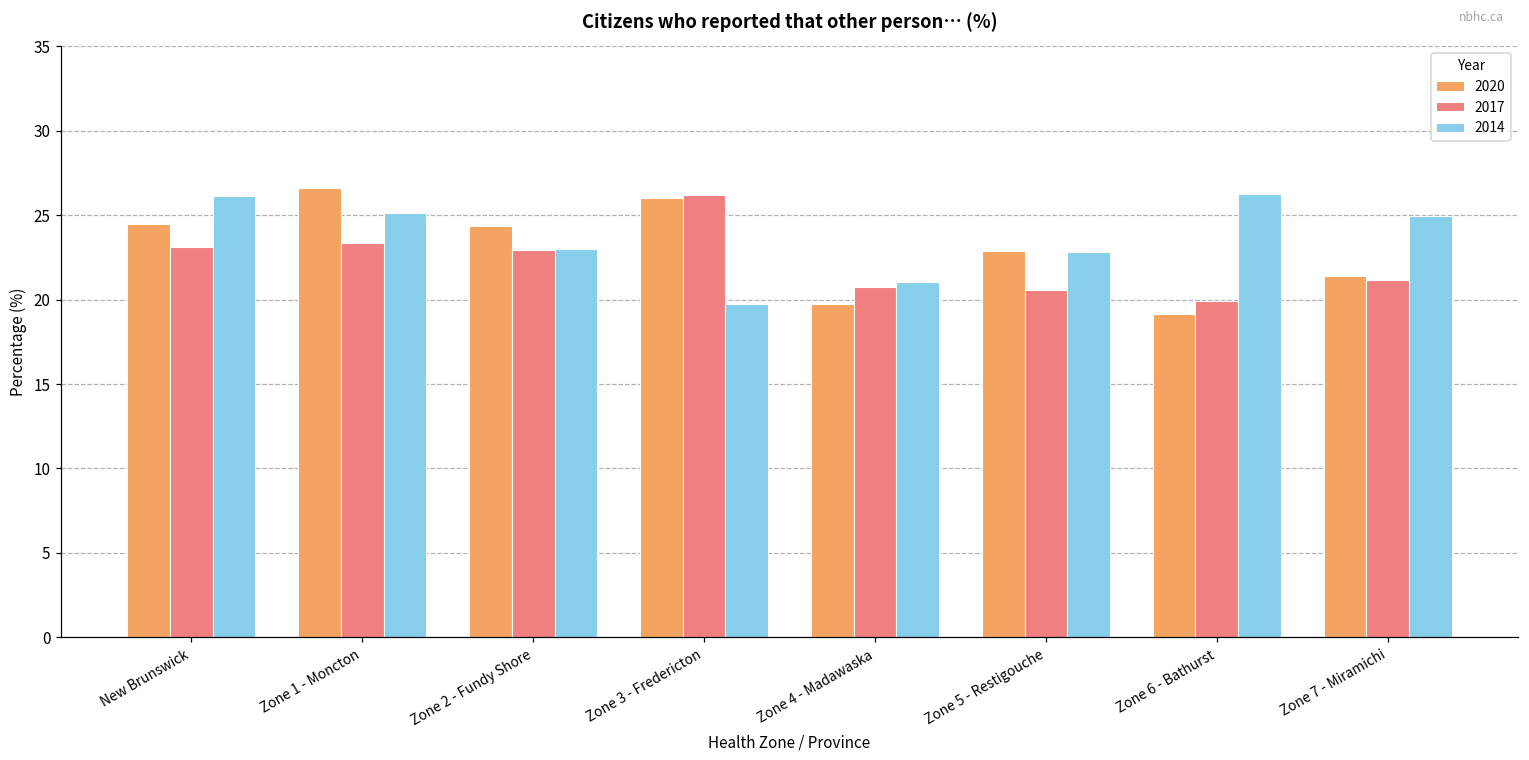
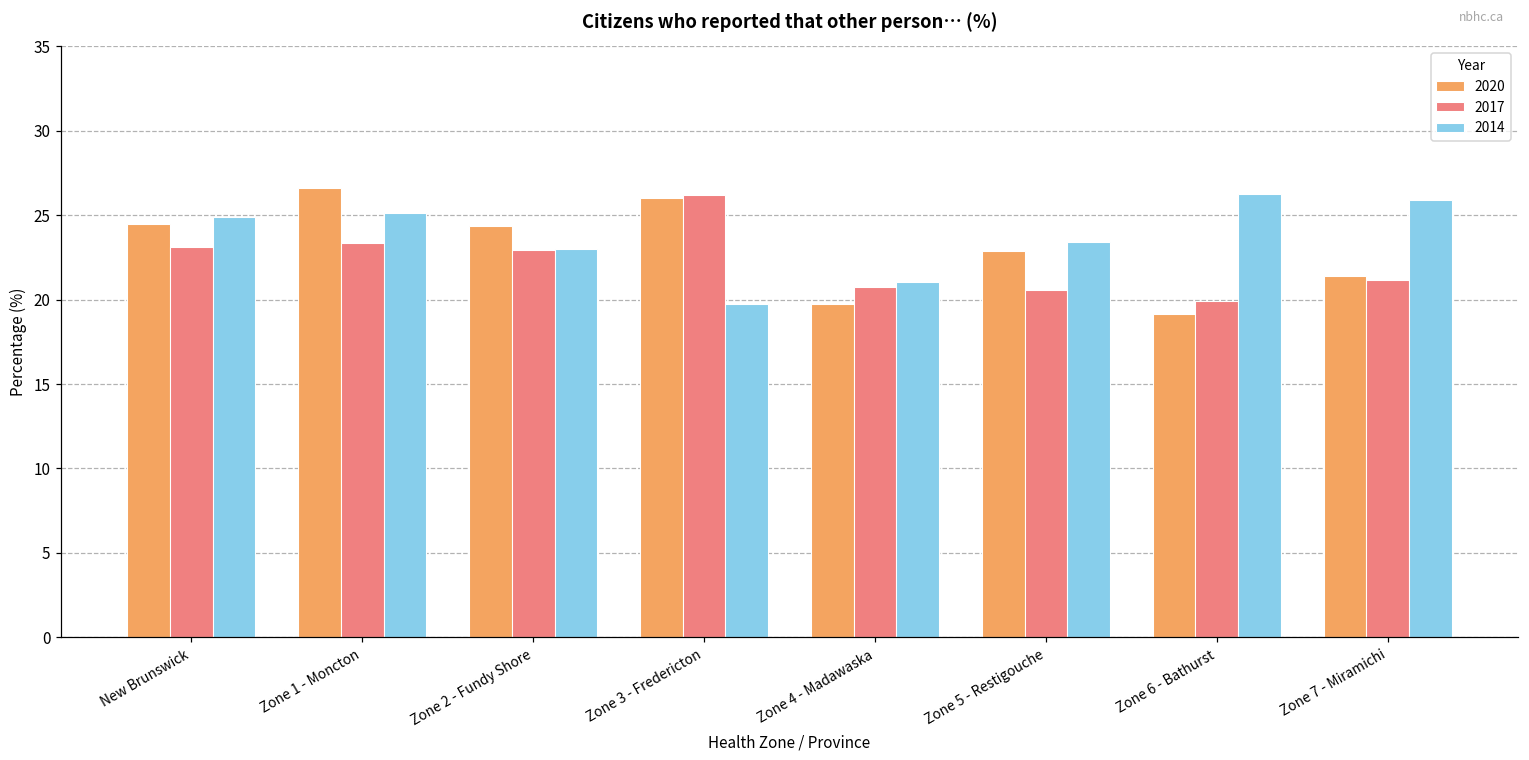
2014, New Brunswick: 26.1 -> 24.9
2014, Zone 5 - Restigouche: 22.8 -> 23.4
2014, Zone 7 - Miramichi: 24.9 -> 25.9
